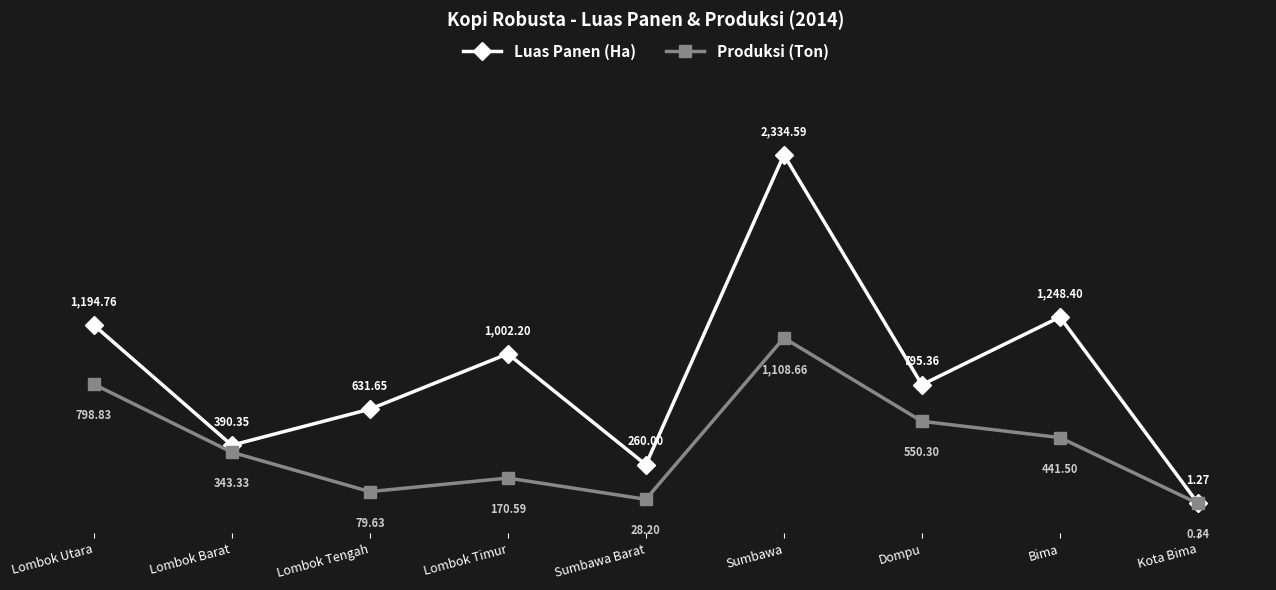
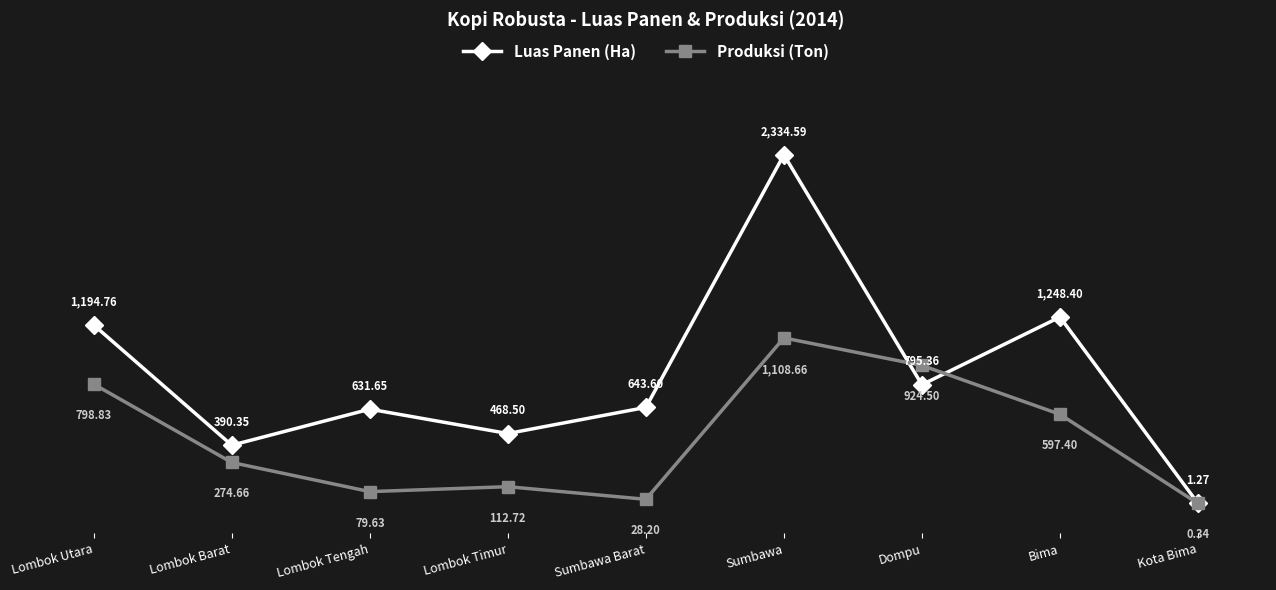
Produksi (Ton), Lombok Barat: 343.33 -> 274.66
Luas Panen (Ha), Lombok Timur: 1,002.20 -> 468.50
Produksi (Ton), Lombok Timur: 170.59 -> 112.72
Luas Panen (Ha), Sumbawa Barat: 260.00 -> 643.60
Produksi (Ton), Dompu: 550.30 -> 924.50
Produksi (Ton), Bima: 441.50 -> 597.40
